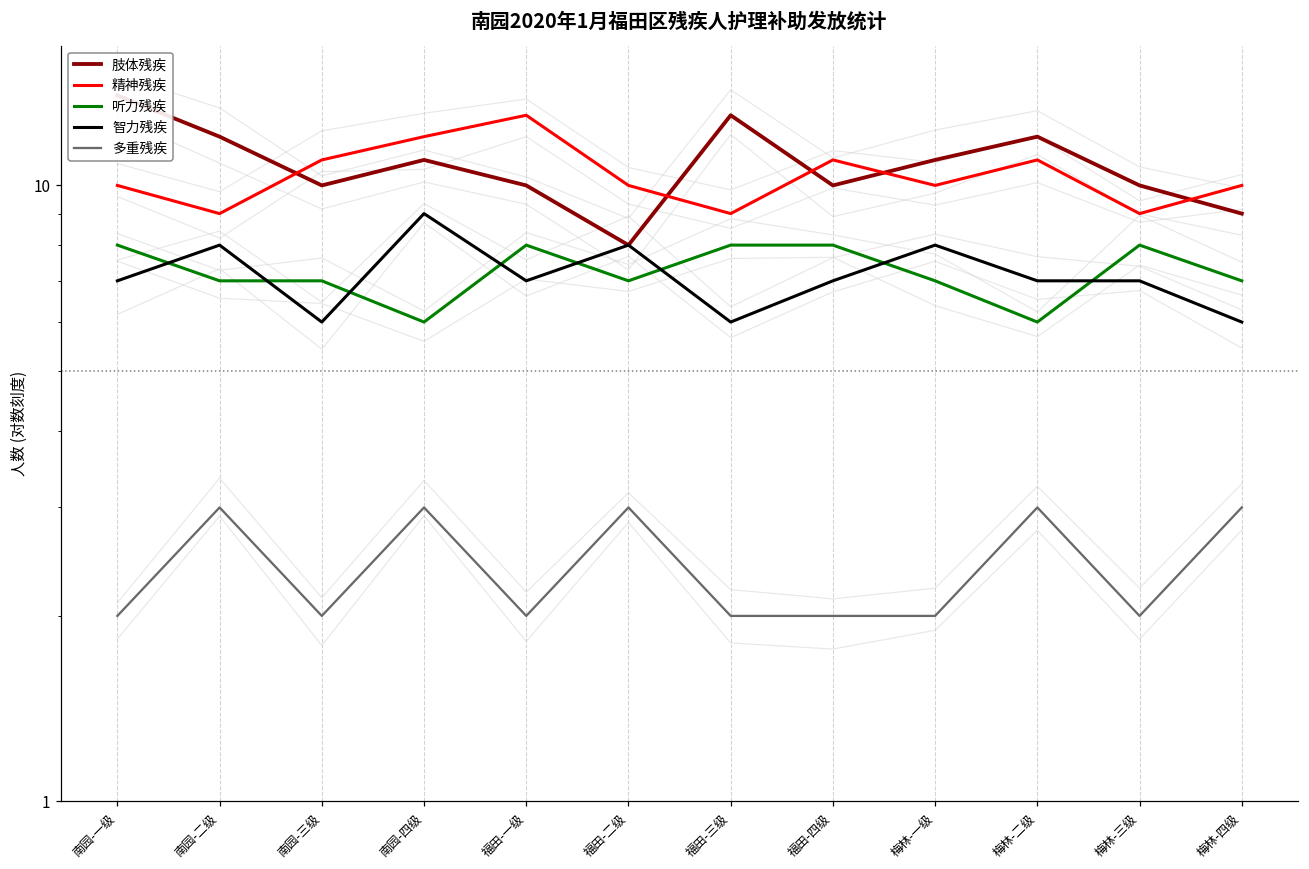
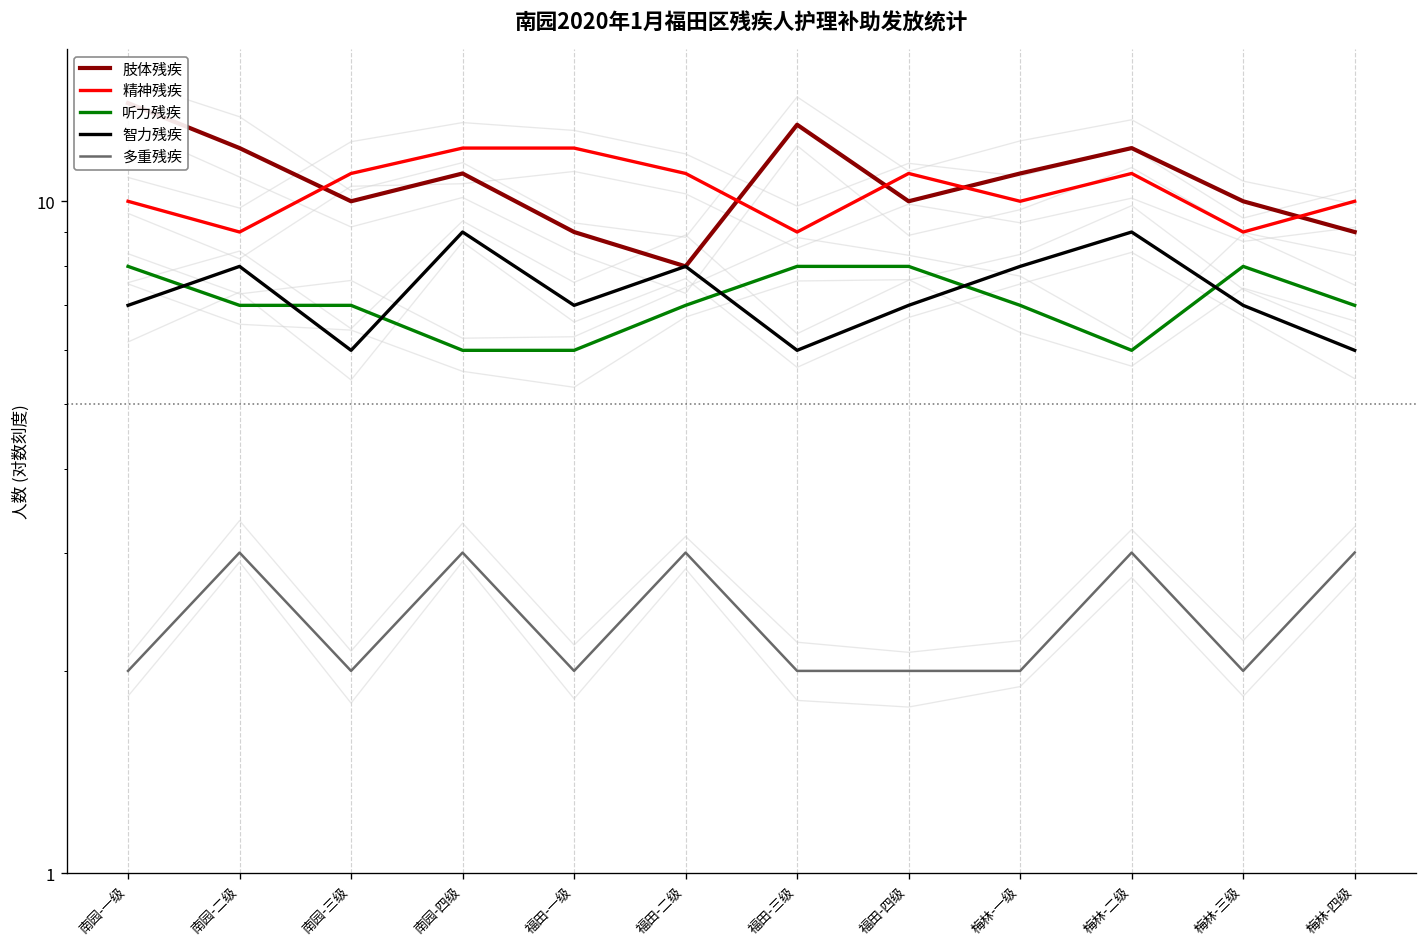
肢体残疾, 福田-一级: 10 -> 9
精神残疾, 福田-一级: 13 -> 12
听力残疾, 福田-一级: 8 -> 6
精神残疾, 福田-二级: 10 -> 11
智力残疾, 梅林-二级: 7 -> 9
